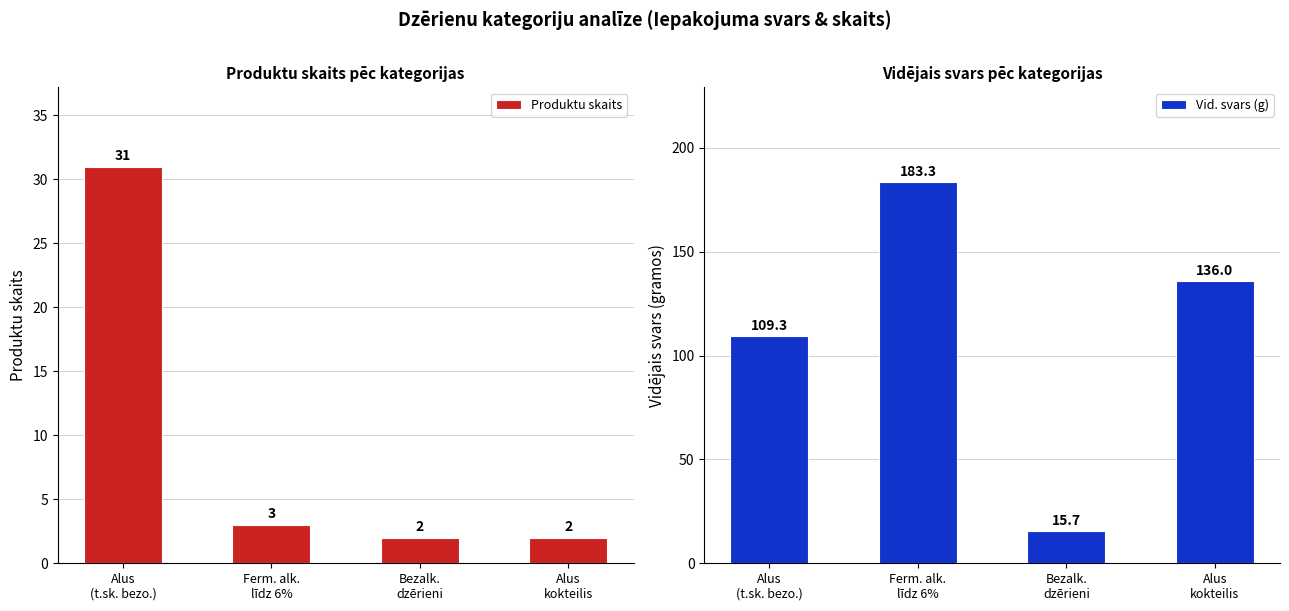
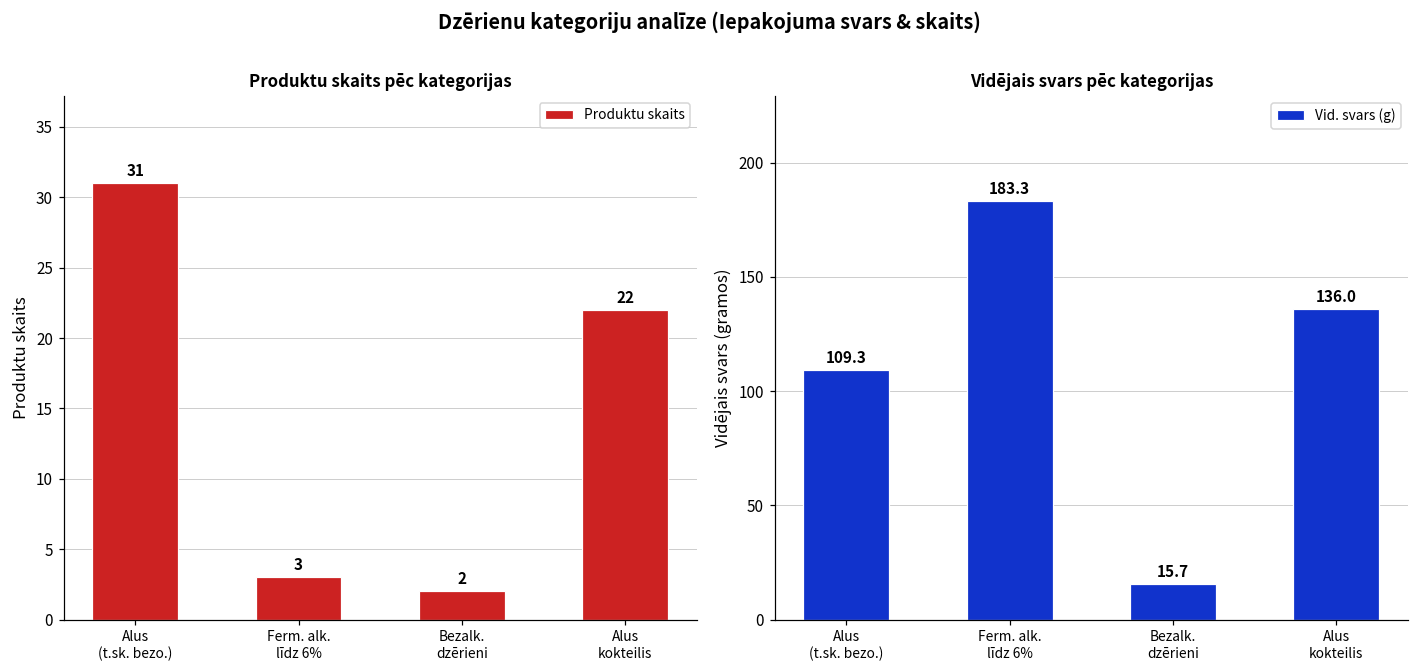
Produktu skaits pēc kategorijas, Alus kokteilis: 2 -> 22
